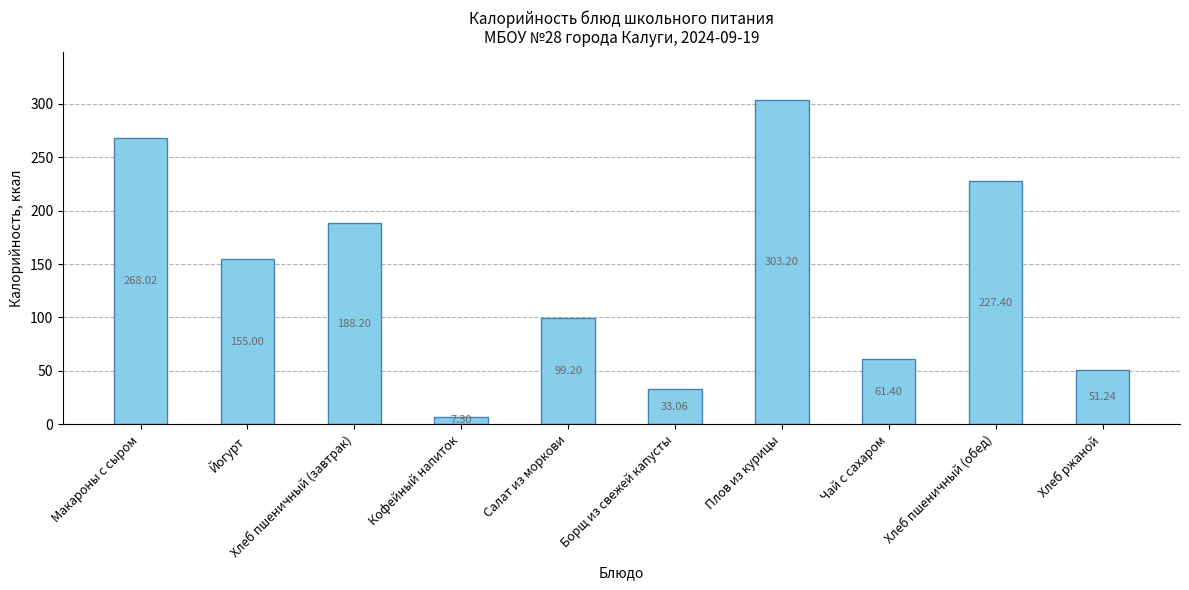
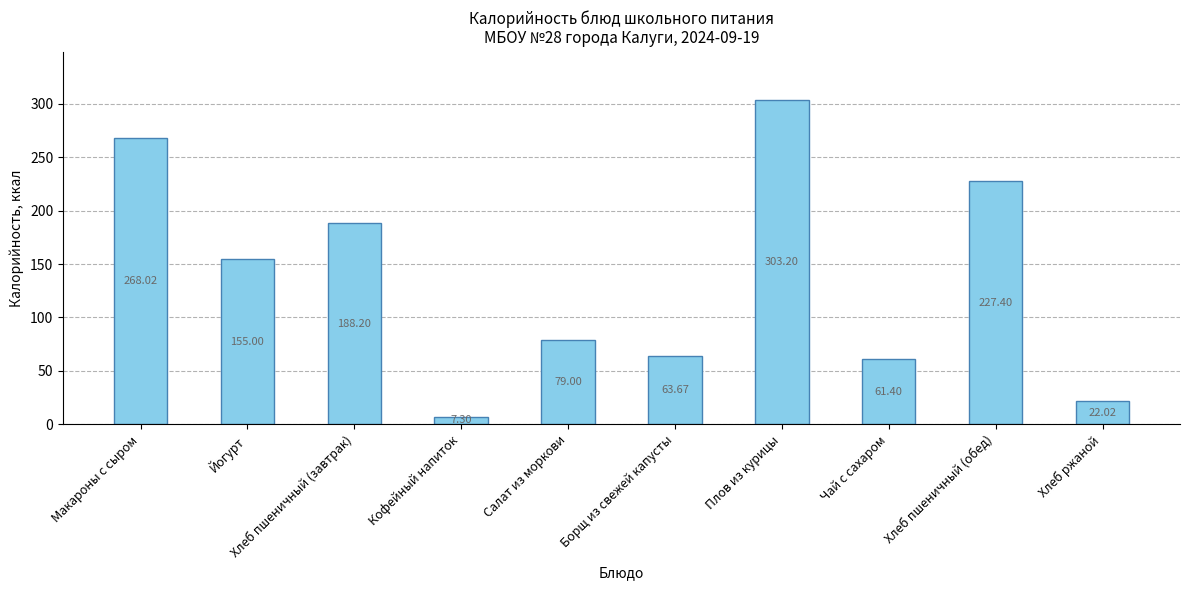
Салат из моркови: 99.20 -> 79.00
Борщ из свежей капусты: 33.06 -> 63.67
Хлеб ржаной: 51.24 -> 22.02
